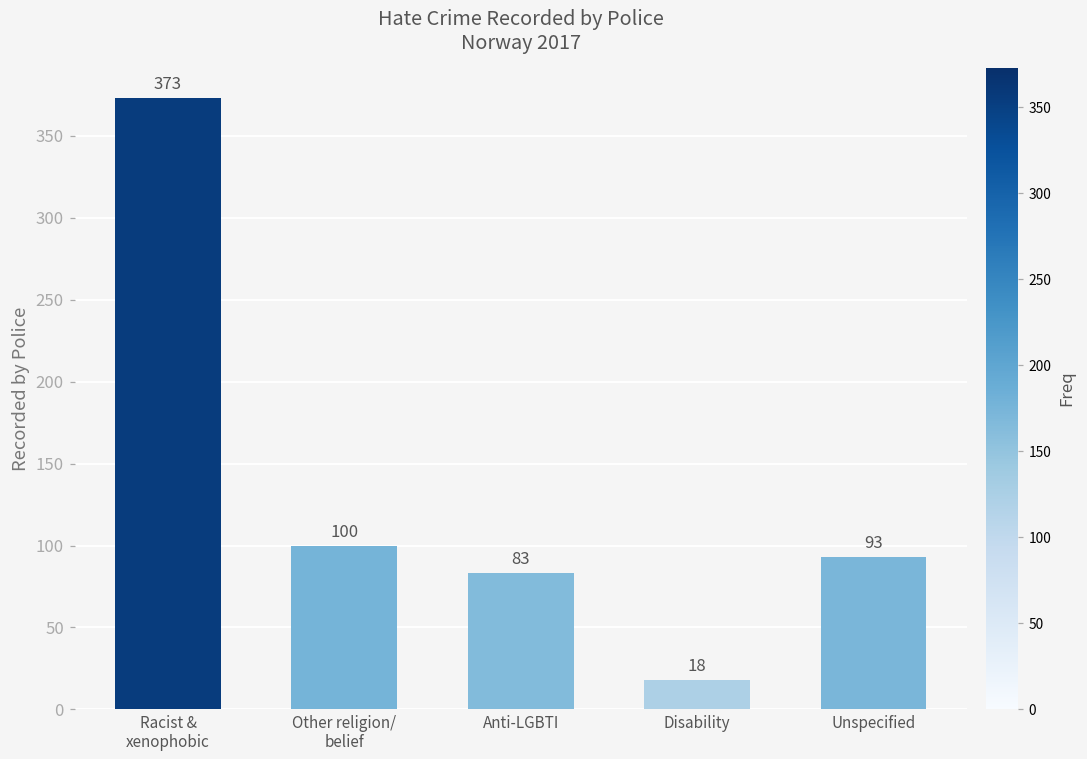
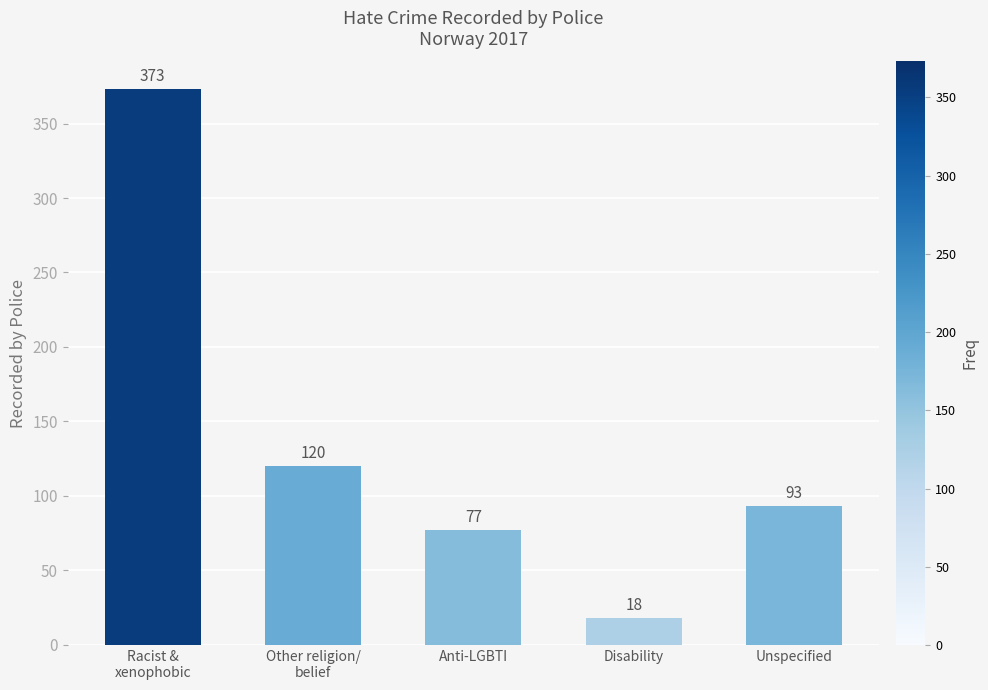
Other religion/ belief: 100 -> 120
Anti-LGBTI: 83 -> 77
